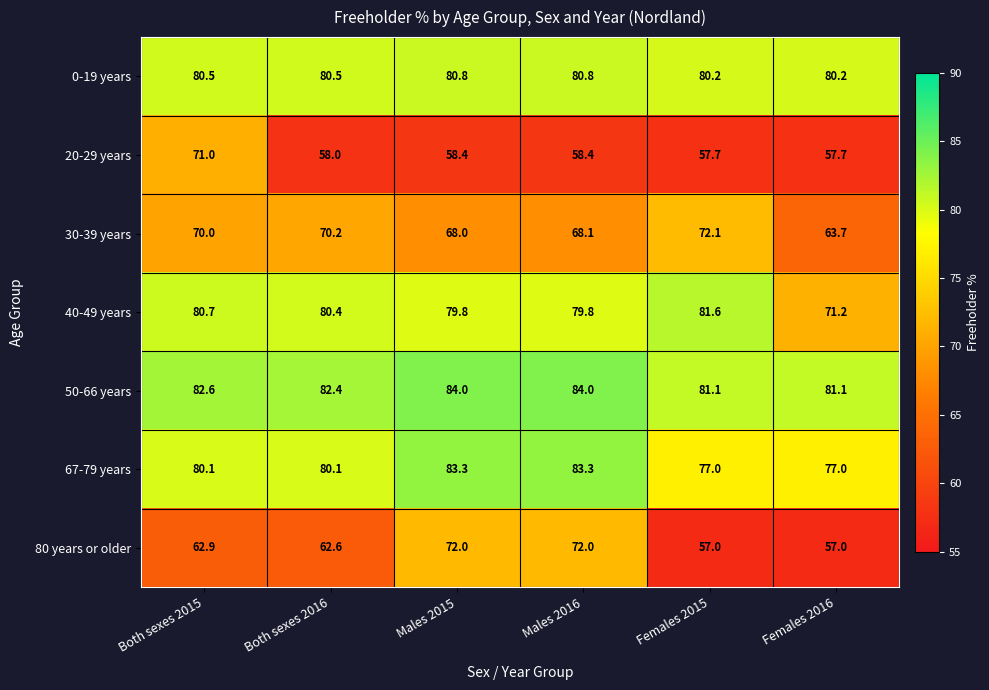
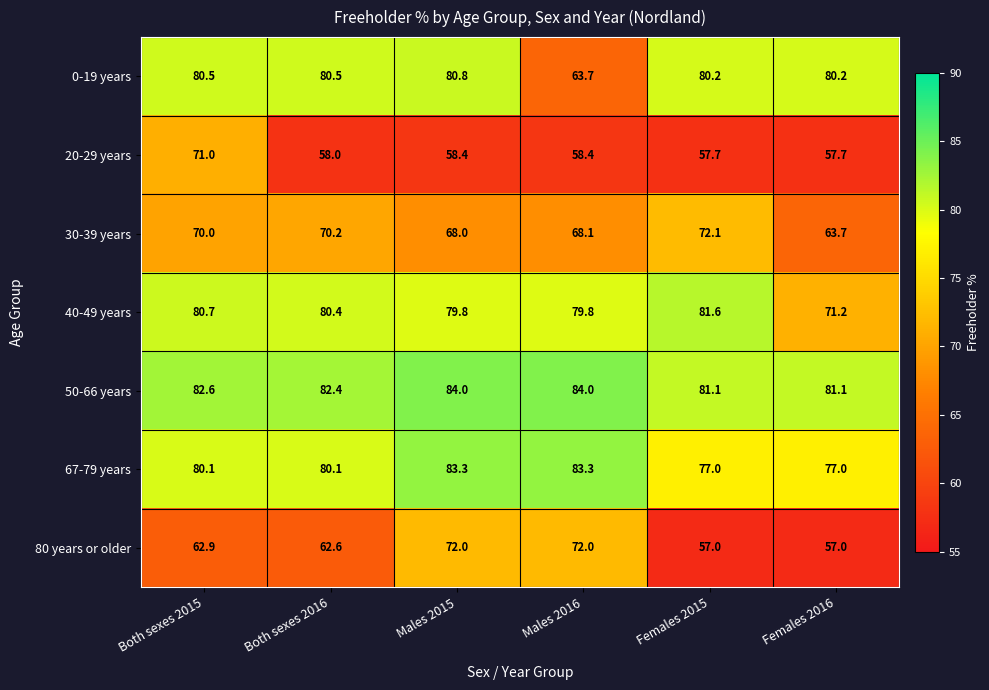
0-19 years, Males 2016: 80.8 -> 63.7
